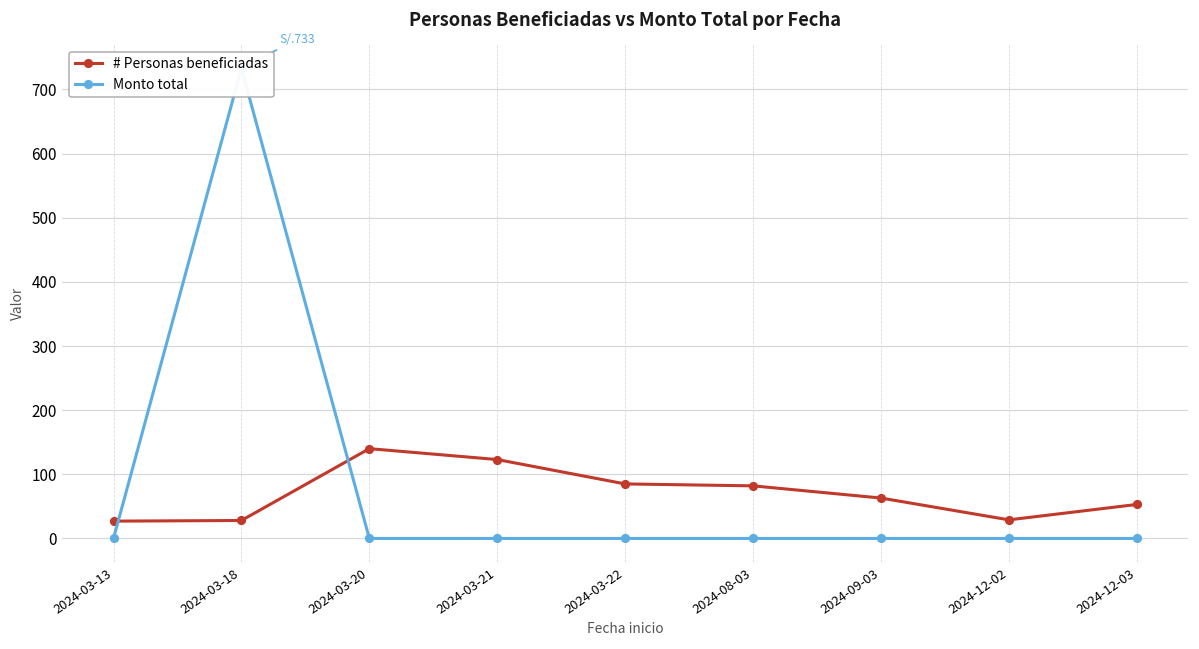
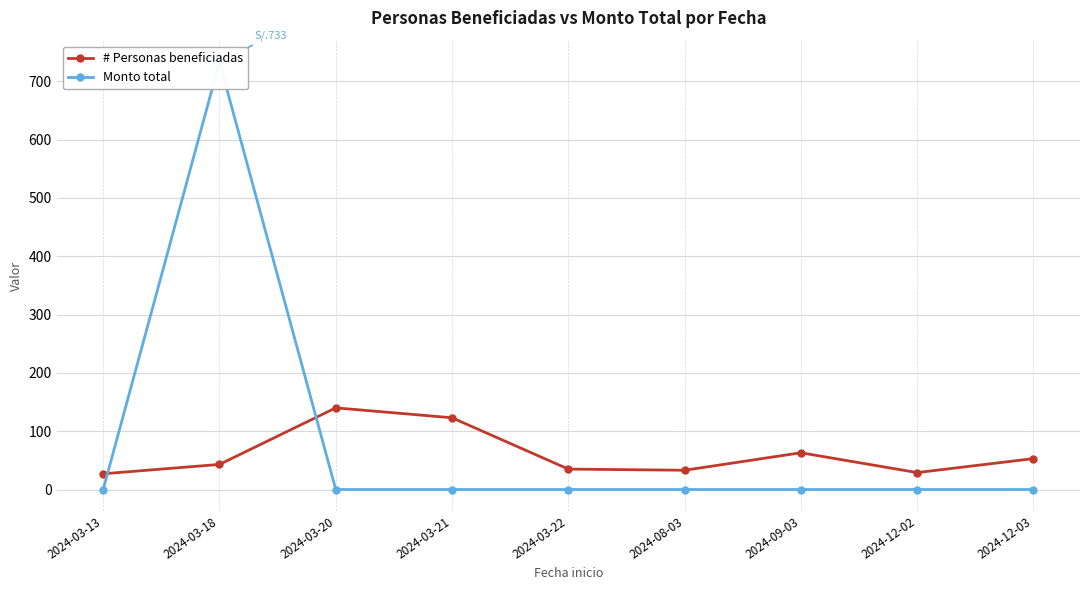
# Personas beneficiadas, 2024-03-18: 30 -> 40
# Personas beneficiadas, 2024-03-22: 90 -> 40
# Personas beneficiadas, 2024-08-03: 80 -> 30
